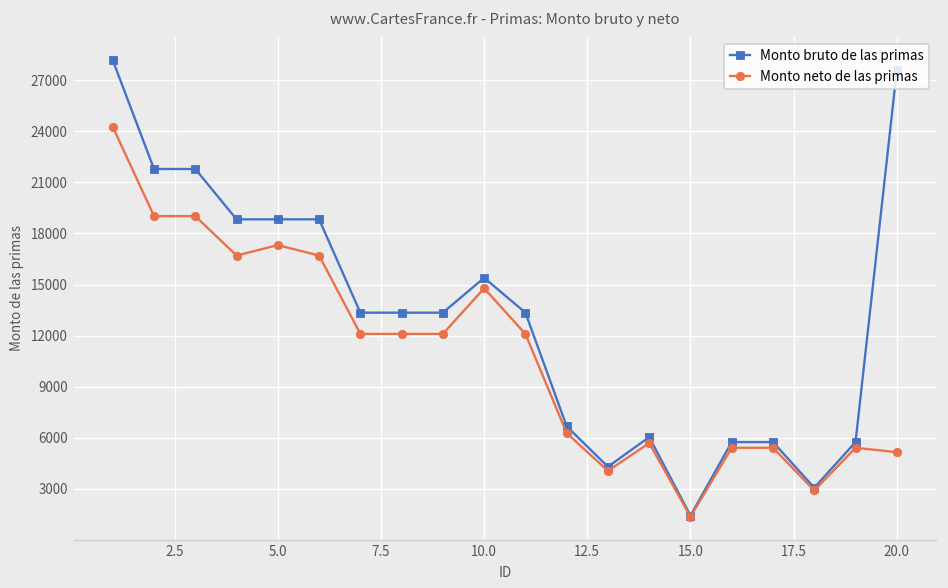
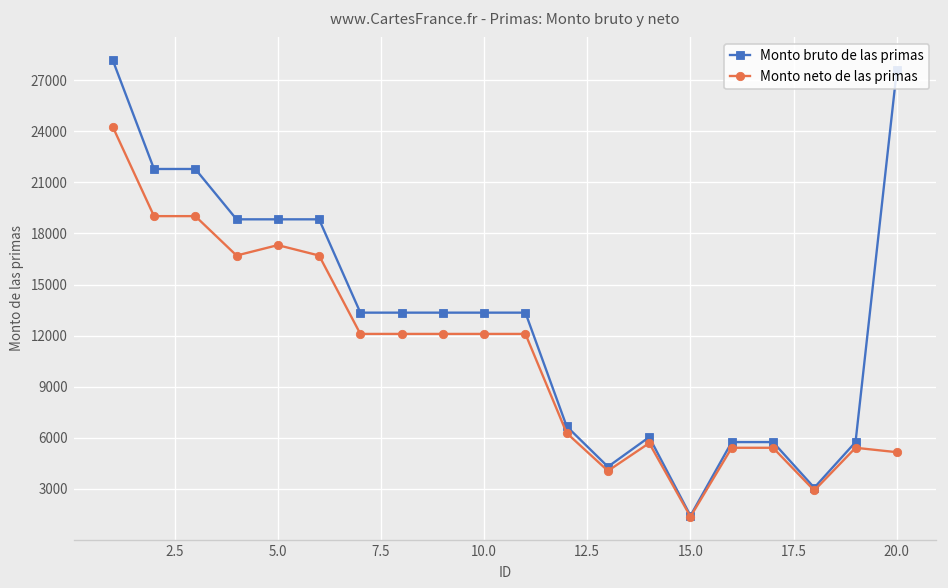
Monto bruto de las primas, 10.0: 15400 -> 13400
Monto neto de las primas, 10.0: 14800 -> 12100
